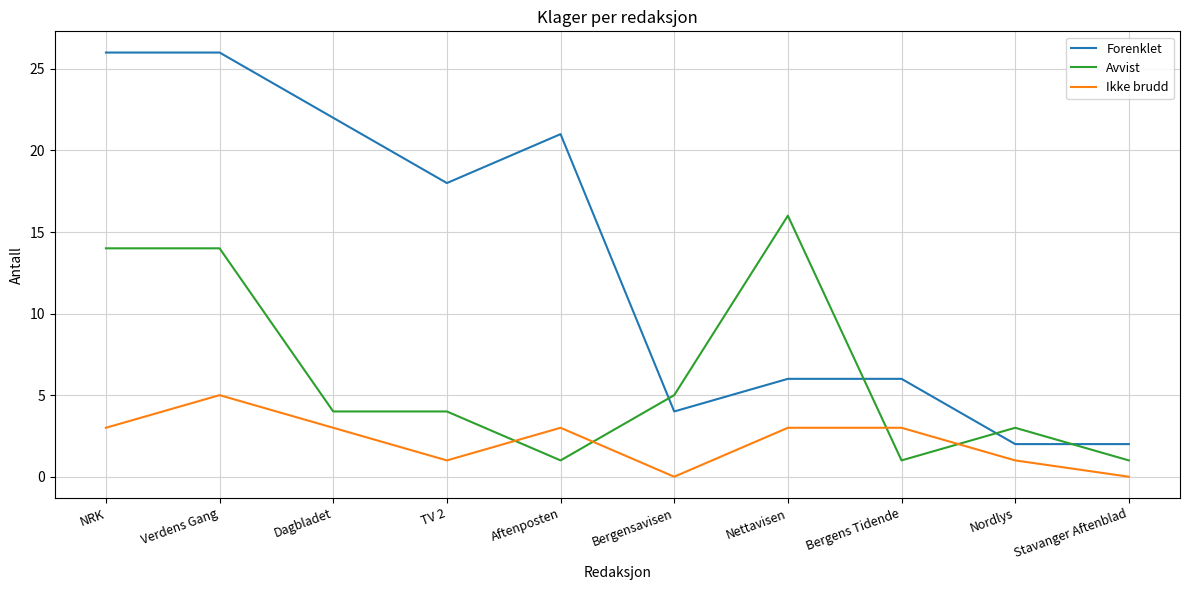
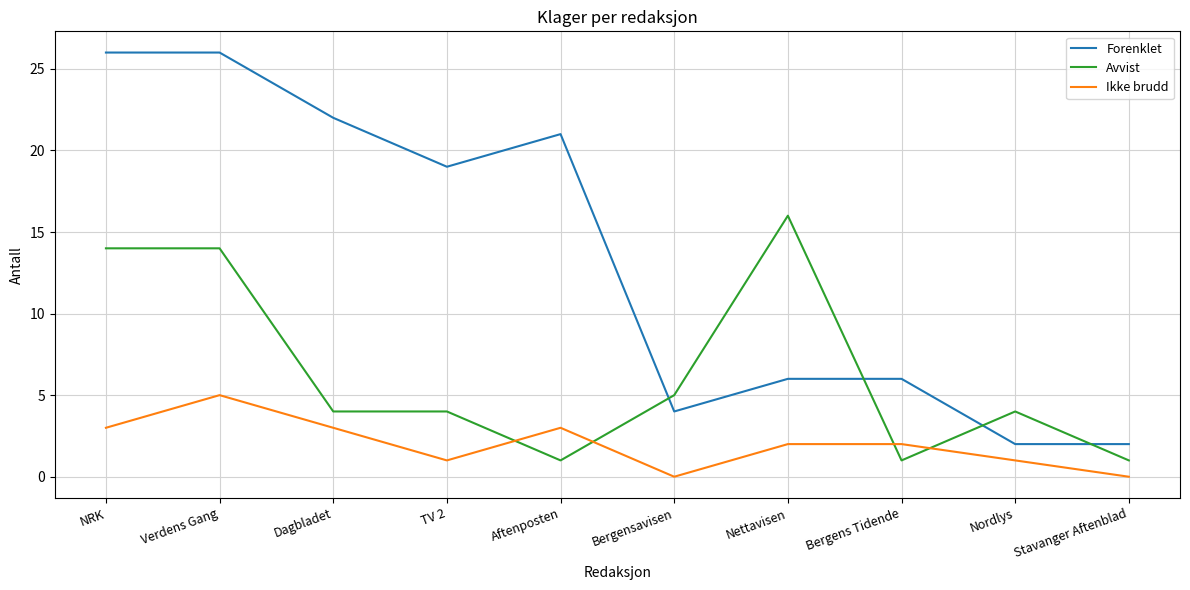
Forenklet, TV 2: 18 -> 19
Ikke brudd, Nettavisen: 3 -> 2
Ikke brudd, Bergens Tidende: 3 -> 2
Avvist, Nordlys: 3 -> 4
